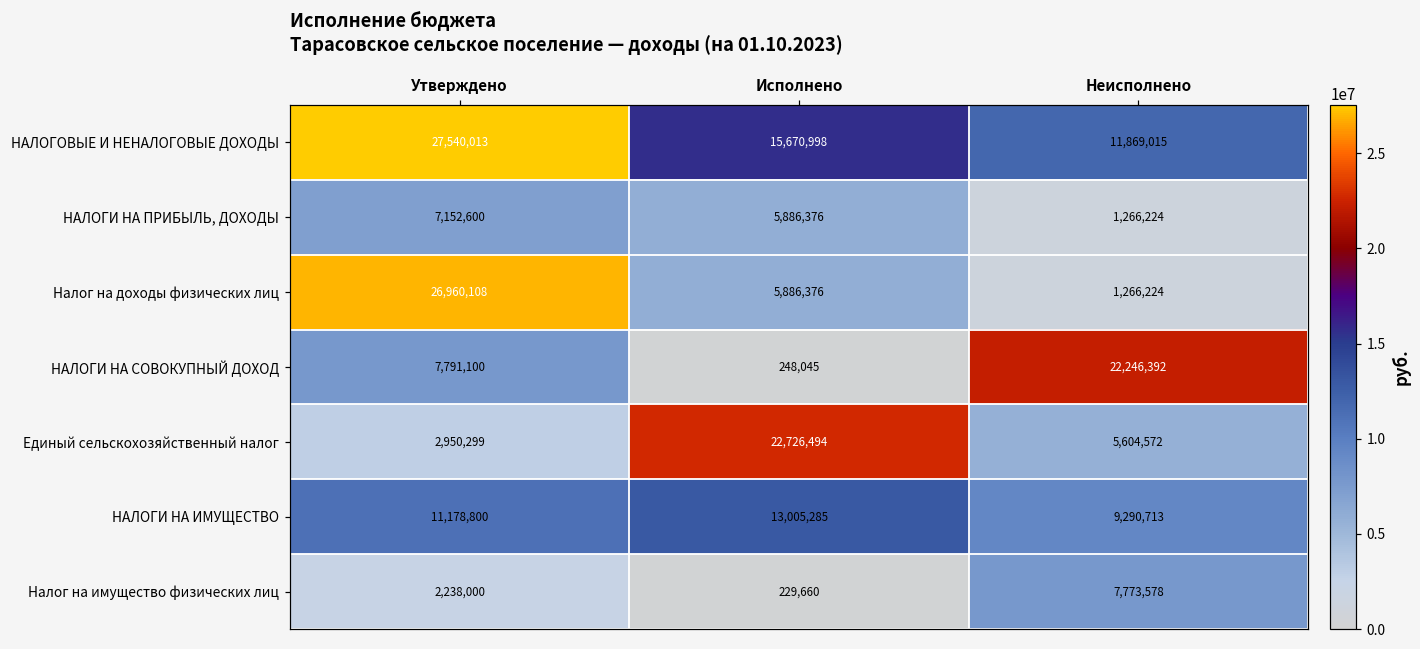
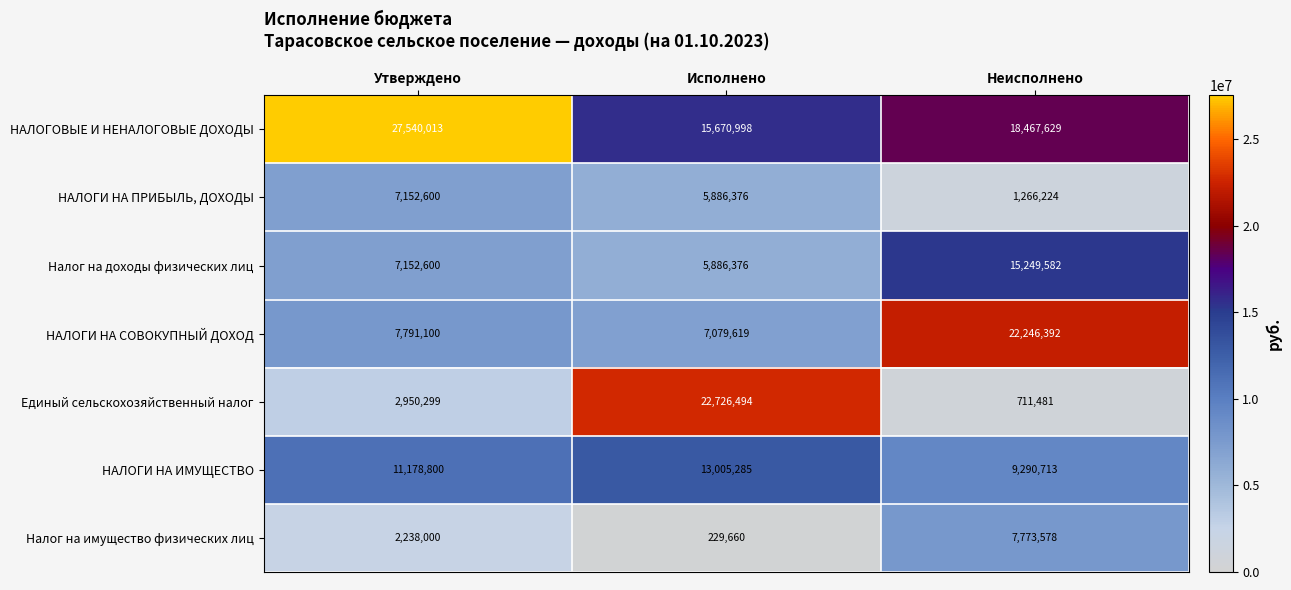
НАЛОГОВЫЕ И НЕНАЛОГОВЫЕ ДОХОДЫ, Неисполнено: 11,869,015 -> 18,467,629
Налог на доходы физических лиц, Утверждено: 26,960,108 -> 7,152,600
Налог на доходы физических лиц, Неисполнено: 1,266,224 -> 15,249,582
НАЛОГИ НА СОВОКУПНЫЙ ДОХОД, Исполнено: 248,045 -> 7,079,619
Единый сельскохозяйственный налог, Неисполнено: 5,604,572 -> 711,481
